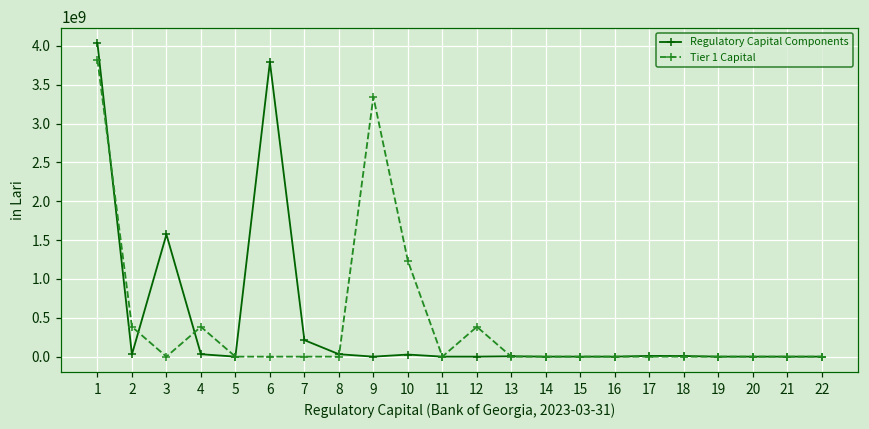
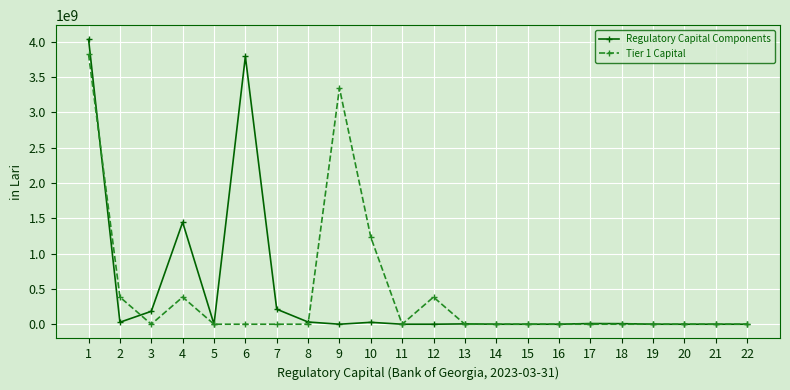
Regulatory Capital Components, 3: 1600000000 -> 200000000
Regulatory Capital Components, 4: 0 -> 1400000000
